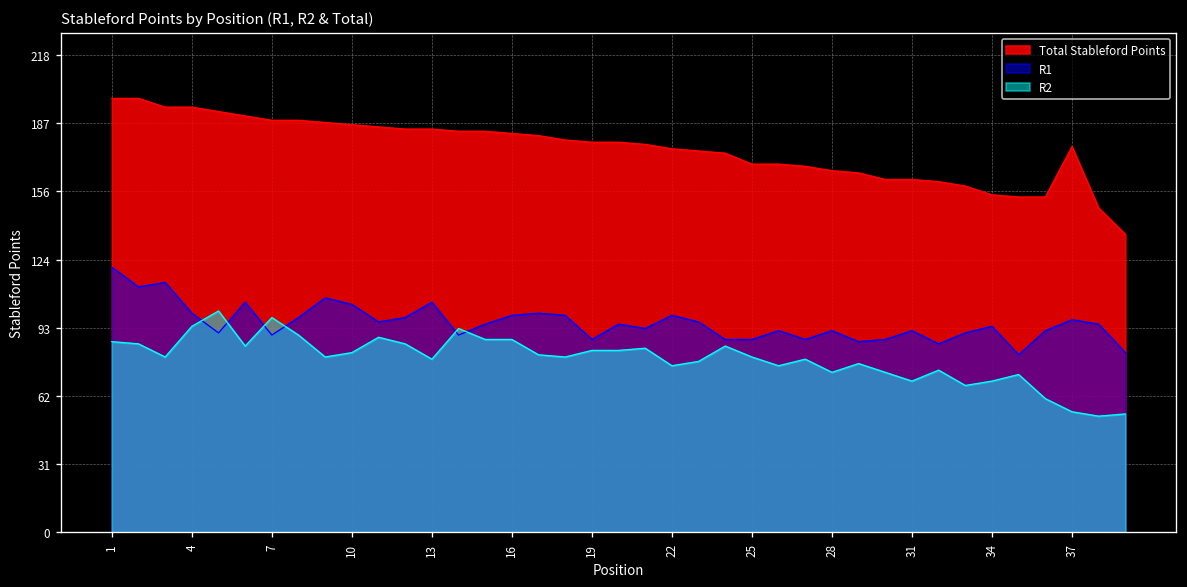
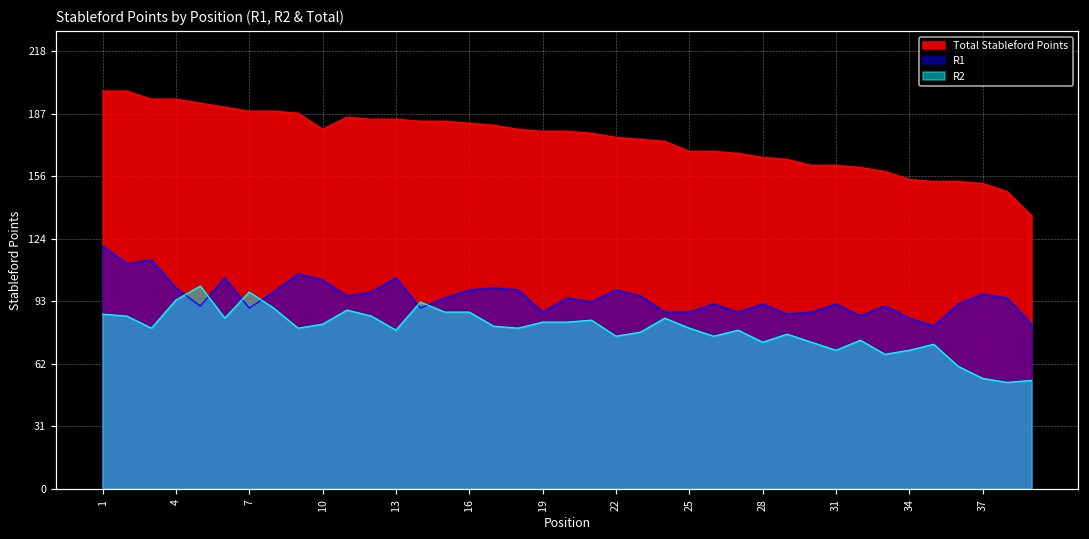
Total Stableford Points, 10: 186 -> 179
R1, 34: 94 -> 85
Total Stableford Points, 37: 176 -> 152
